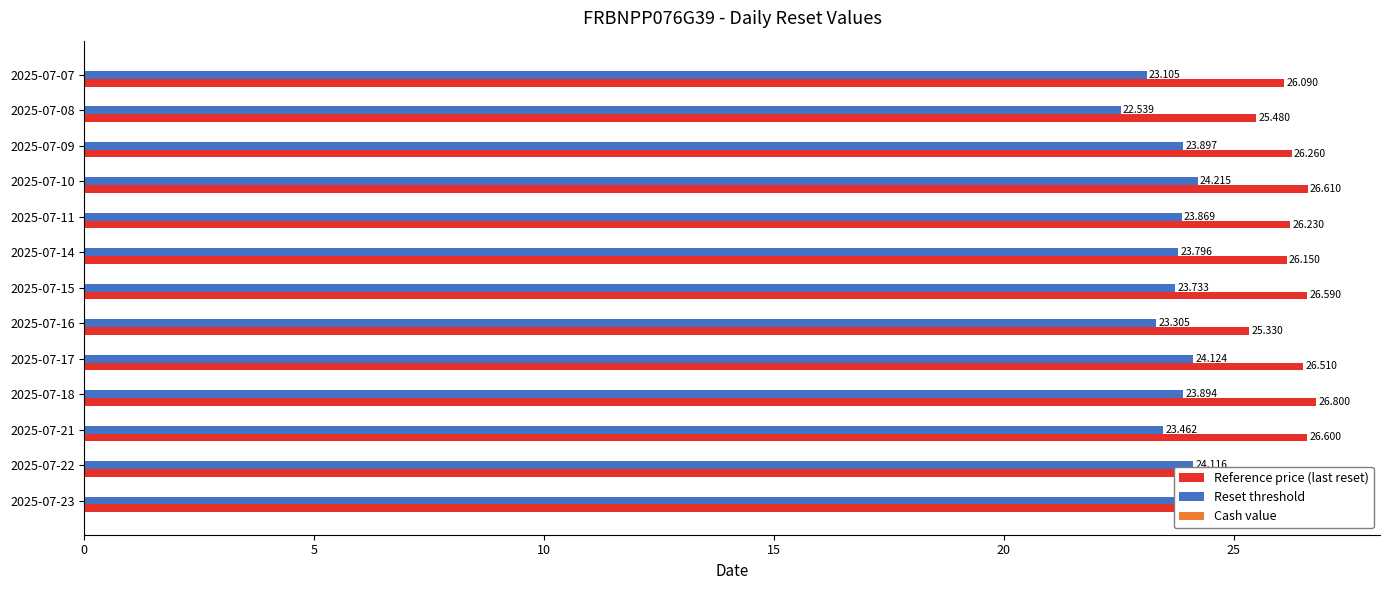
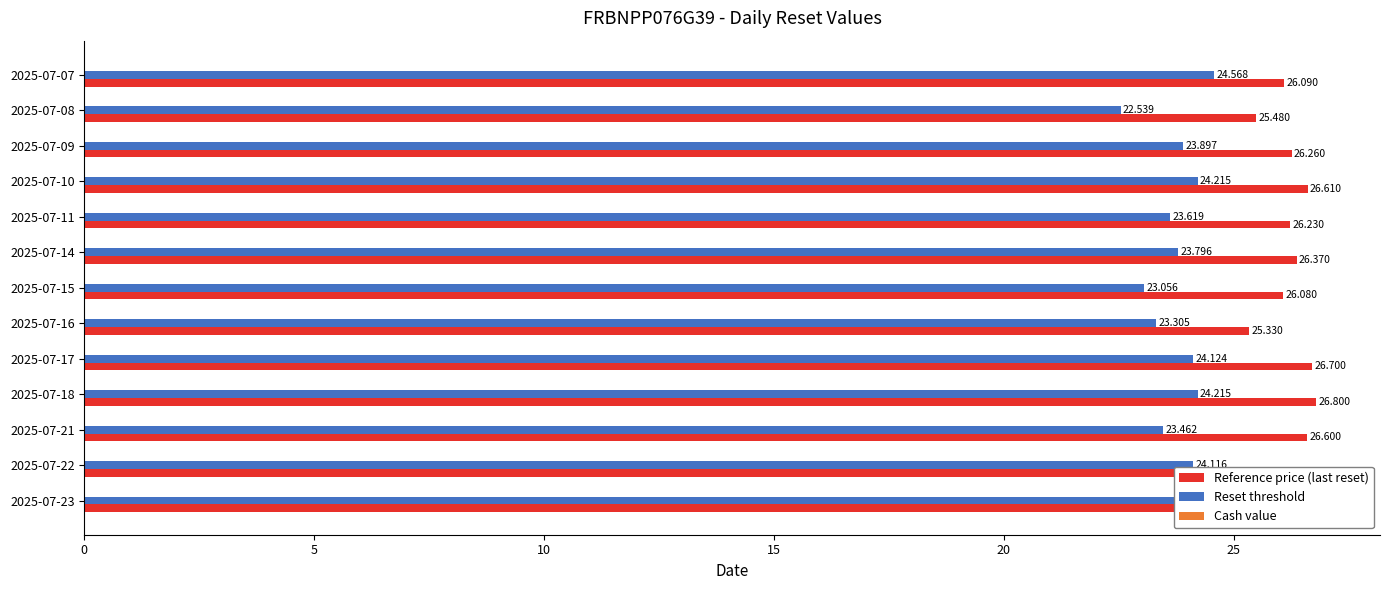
Reset threshold, 2025-07-07: 23.105 -> 24.568
Reset threshold, 2025-07-11: 23.869 -> 23.619
Reference price (last reset), 2025-07-14: 26.150 -> 26.370
Reset threshold, 2025-07-15: 23.733 -> 23.056
Reference price (last reset), 2025-07-15: 26.590 -> 26.080
Reference price (last reset), 2025-07-17: 26.510 -> 26.700
Reset threshold, 2025-07-18: 23.894 -> 24.215
